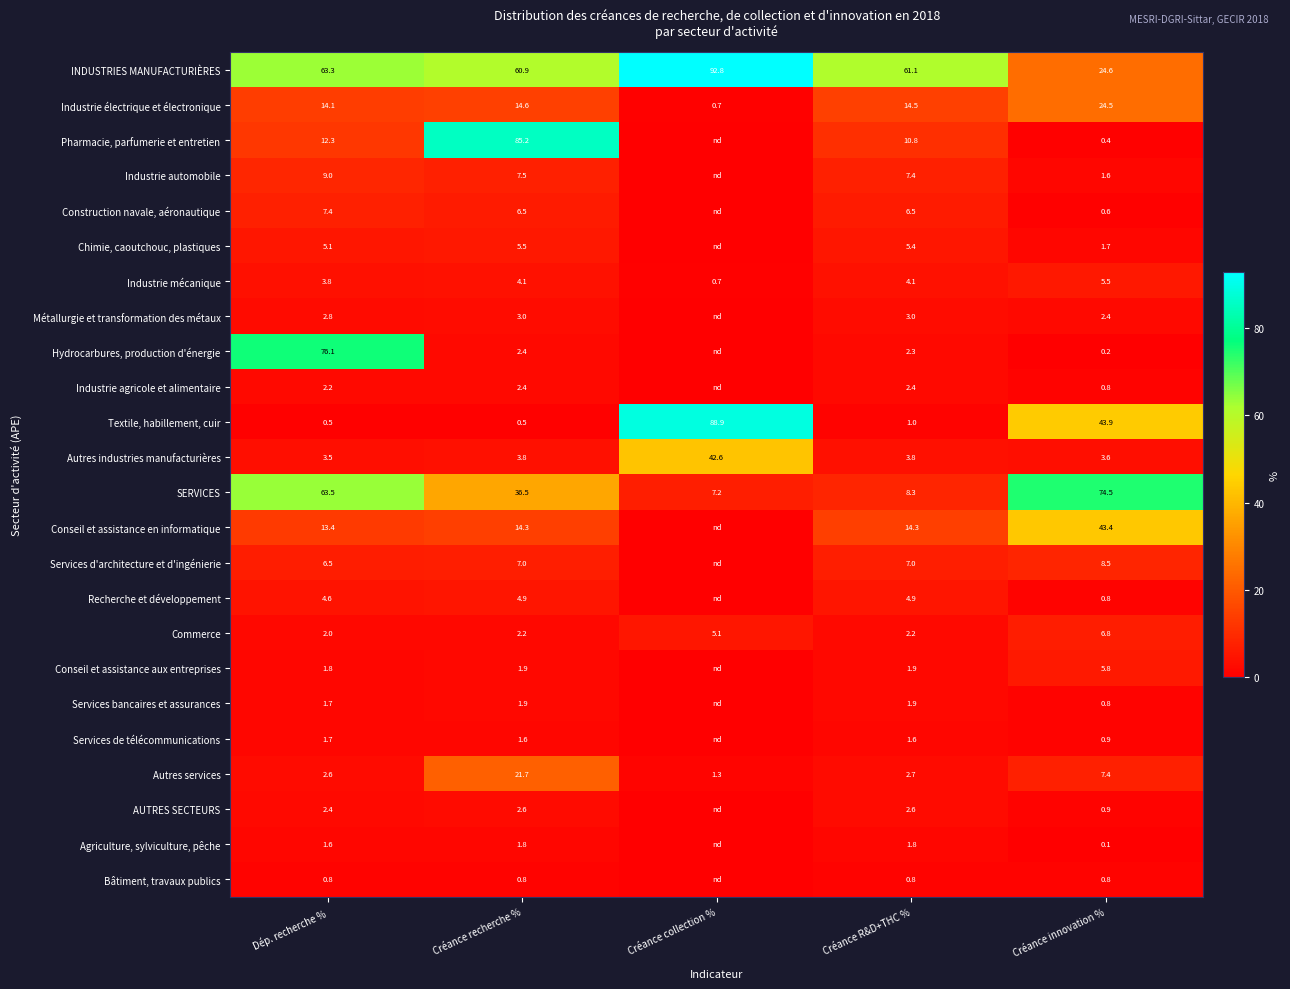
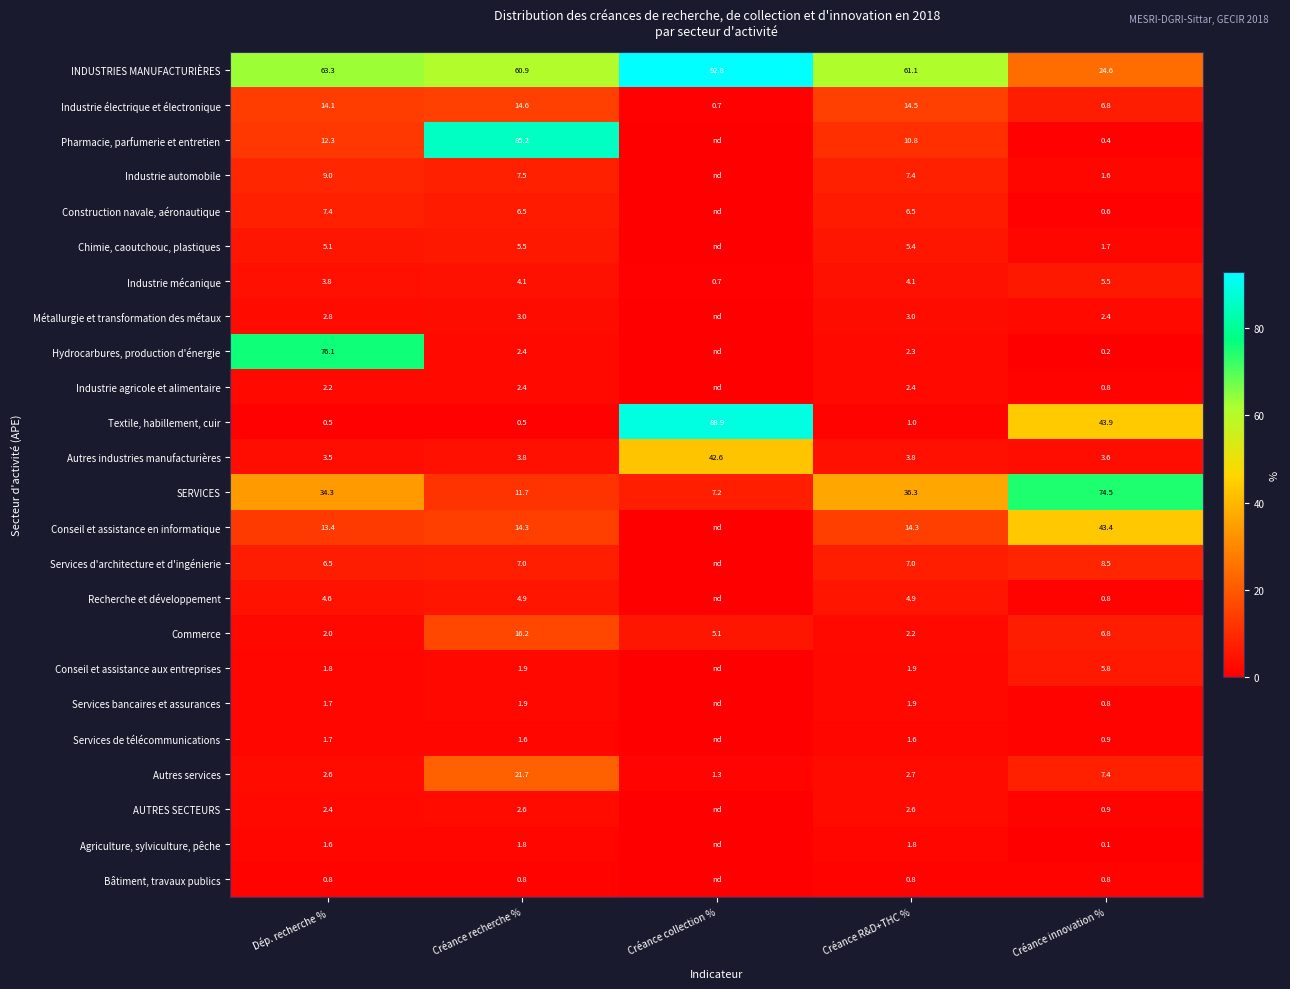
Industrie électrique et électronique, Créance innovation %: 24.5 -> 6.8
SERVICES, Dép. recherche %: 63.5 -> 34.3
SERVICES, Créance recherche %: 36.5 -> 11.7
SERVICES, Créance R&D+THC %: 8.3 -> 36.3
Commerce, Créance recherche %: 2.2 -> 16.2
